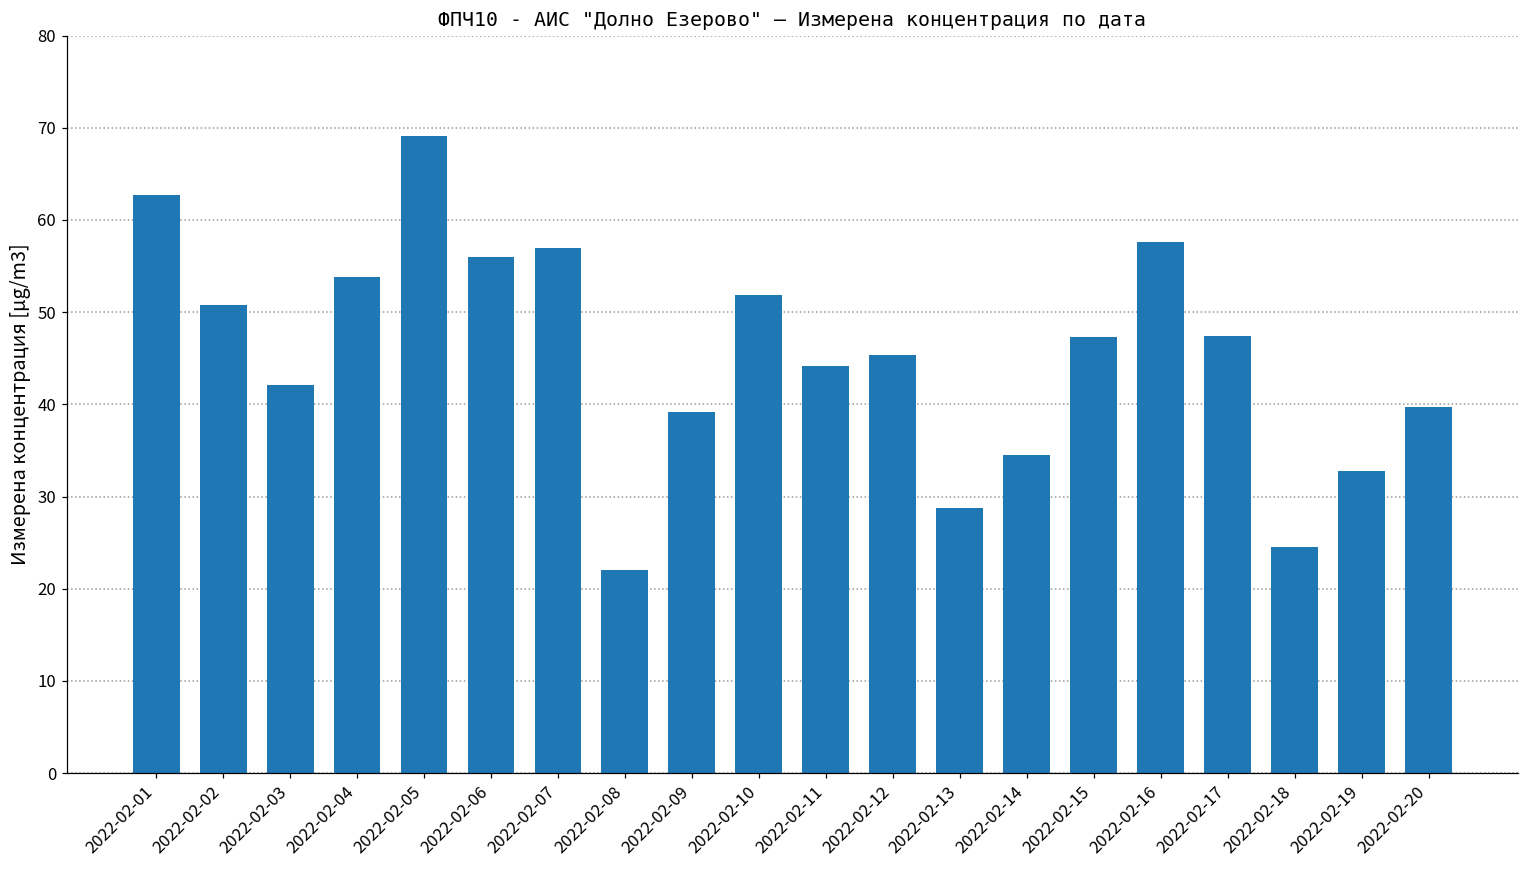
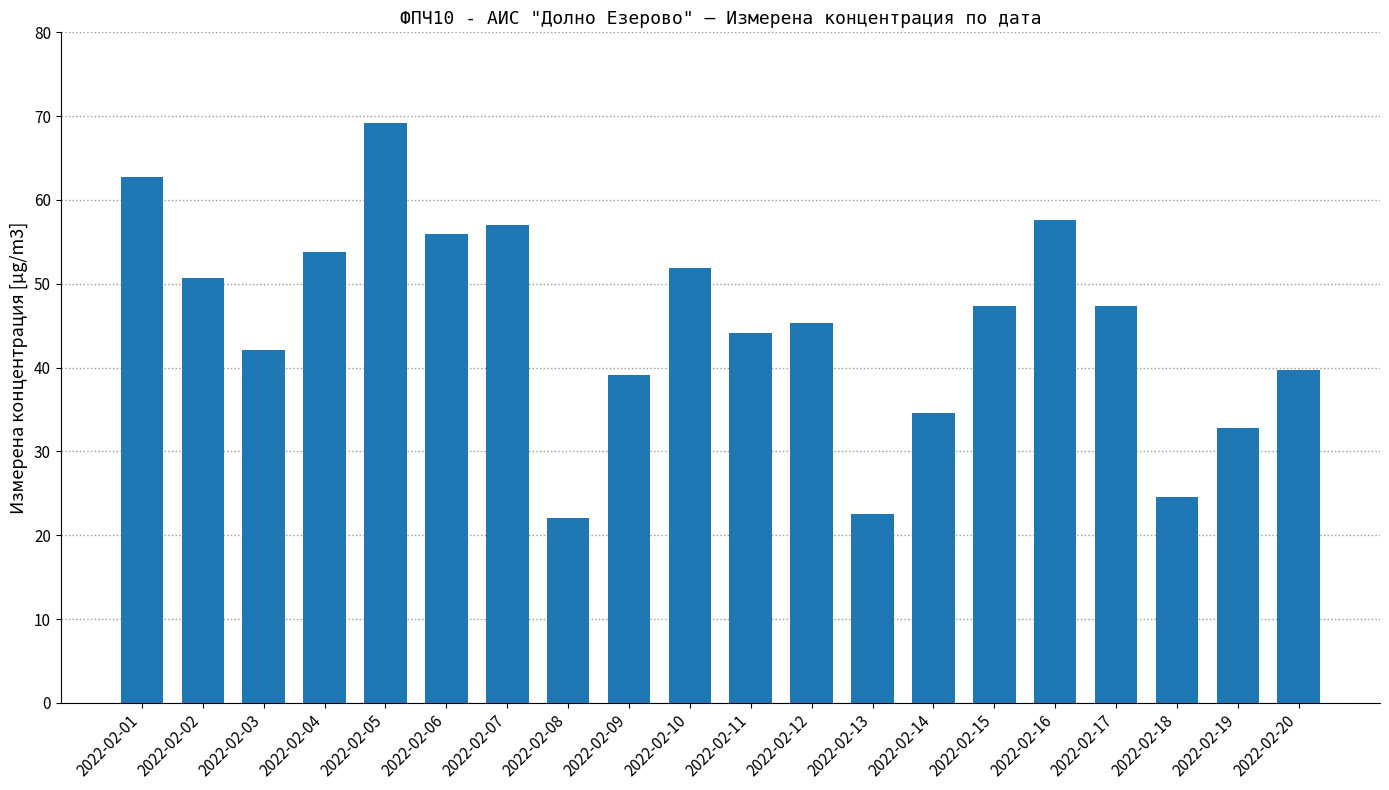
2022-02-13: 29 -> 23
